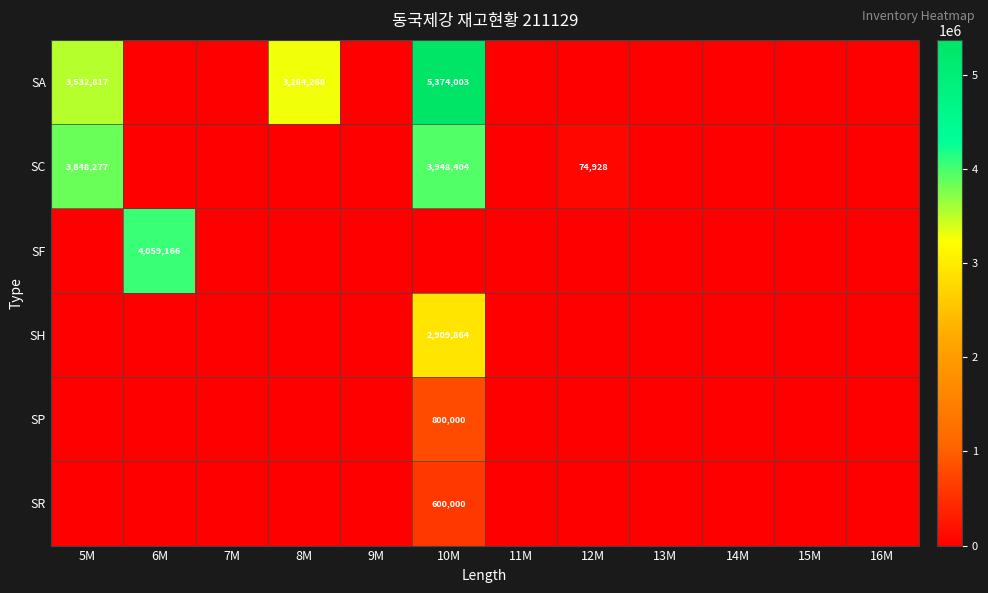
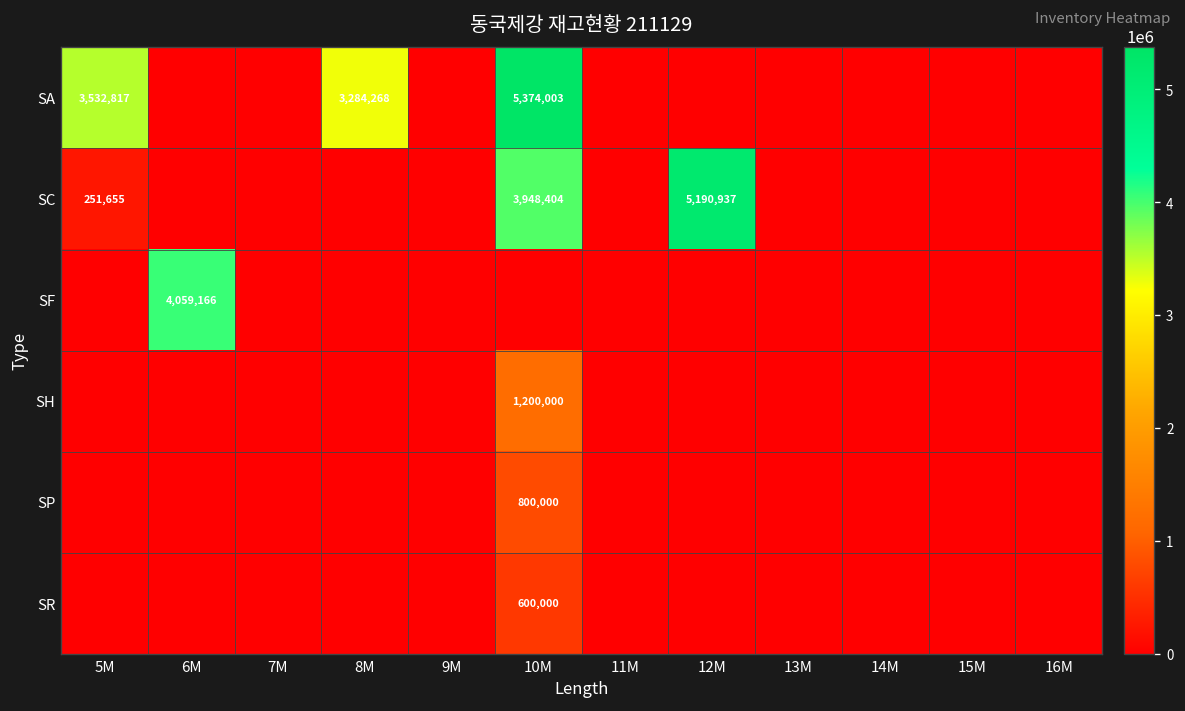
SC, 5M: 3,848,277 -> 251,655
SC, 12M: 74,928 -> 5,190,937
SH, 10M: 2,909,864 -> 1,200,000
